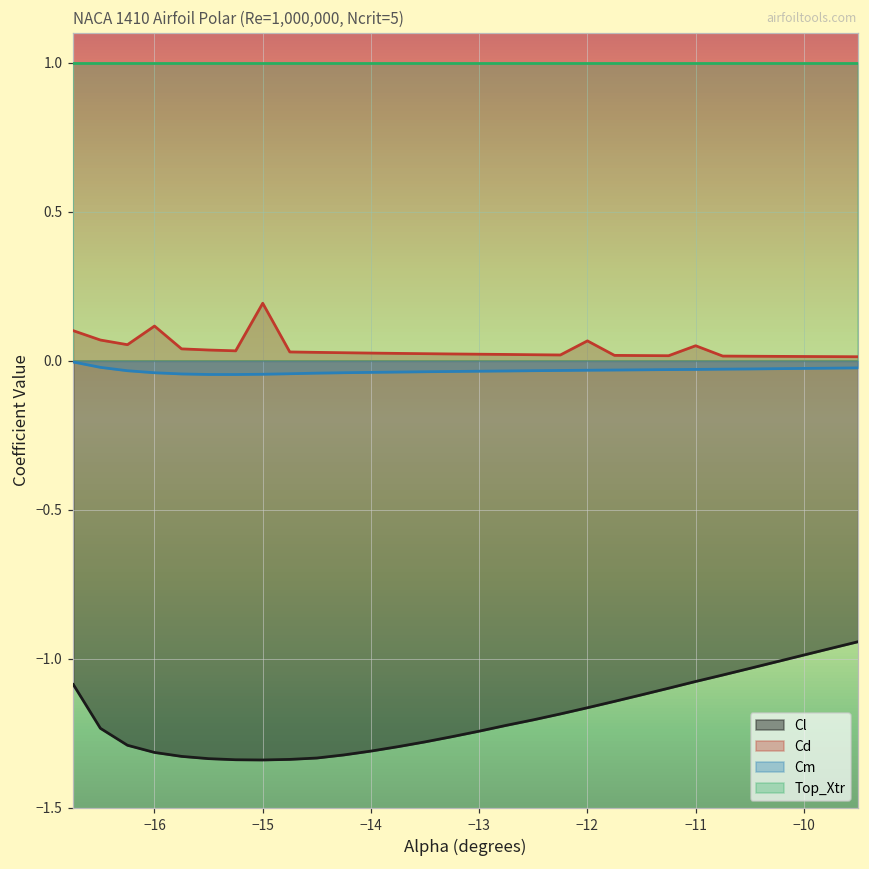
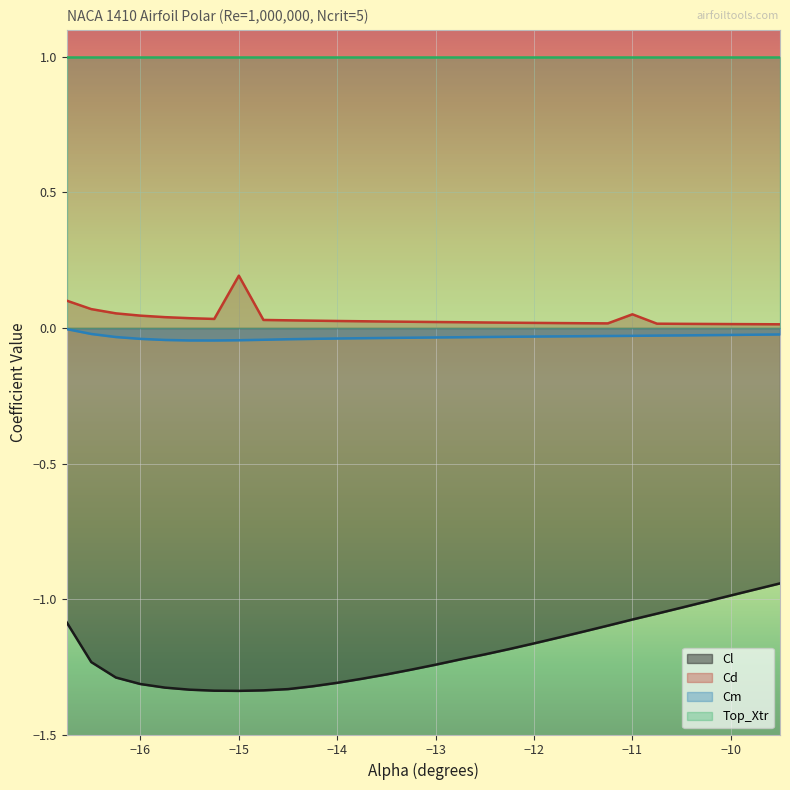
Cd, −16: 0.12 -> 0.05
Cd, −12: 0.07 -> 0.02
